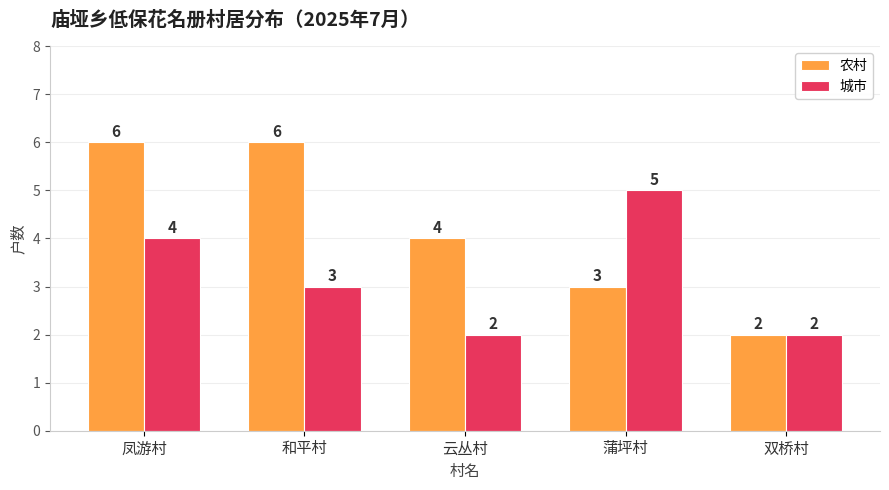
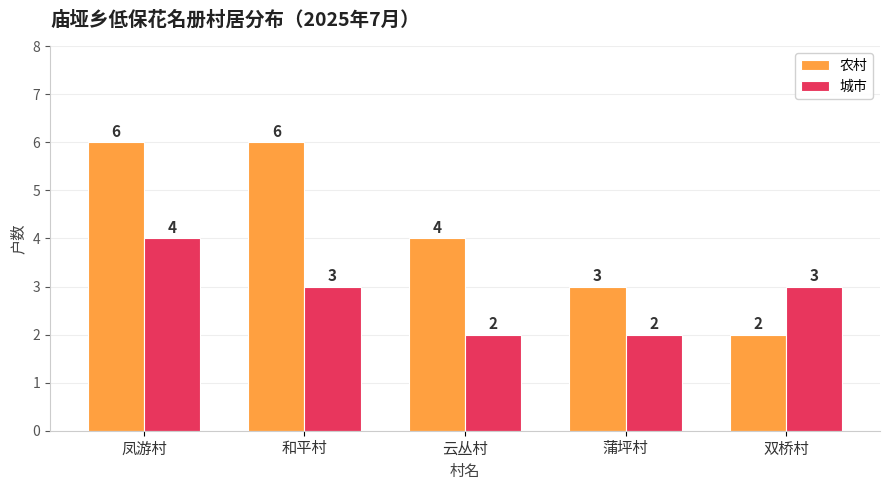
城市, 蒲坪村: 5 -> 2
城市, 双桥村: 2 -> 3
